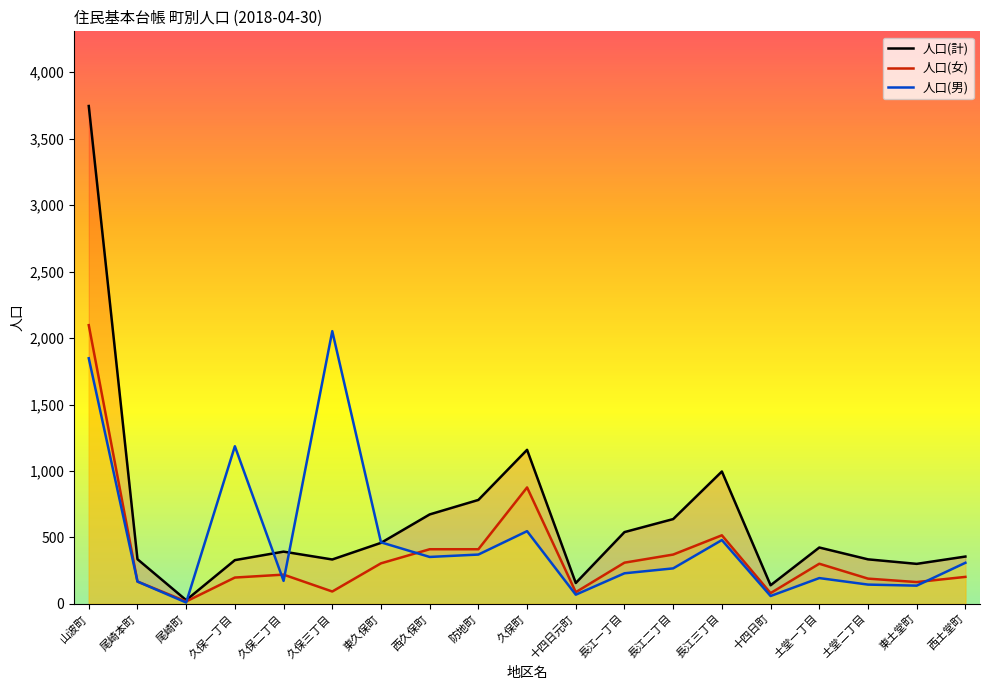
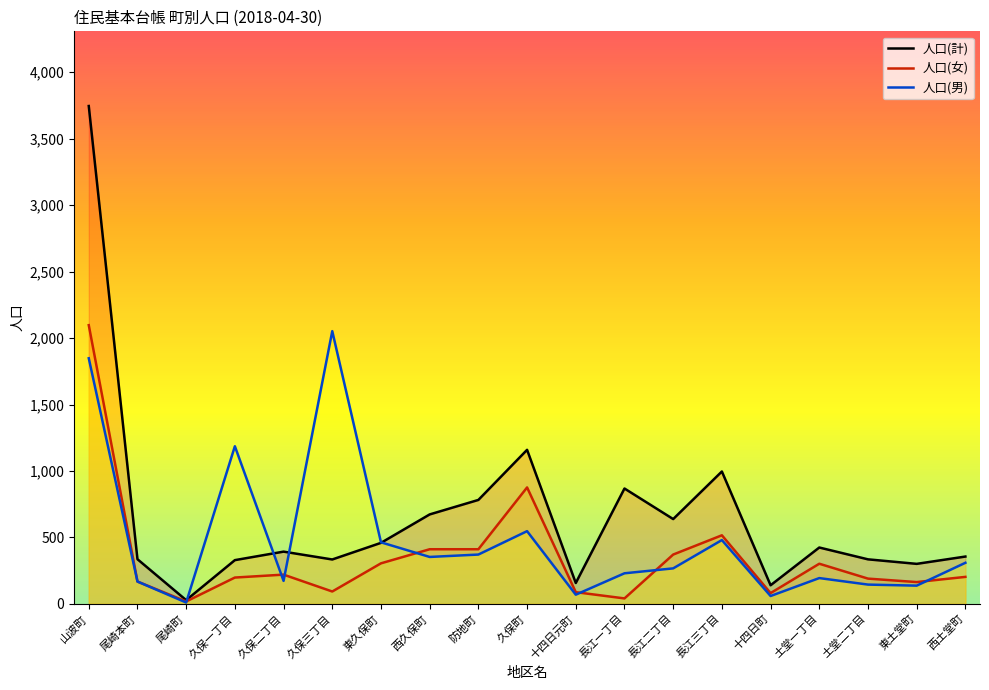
人口(計), 長江一丁目: 540 -> 870
人口(女), 長江一丁目: 310 -> 40
